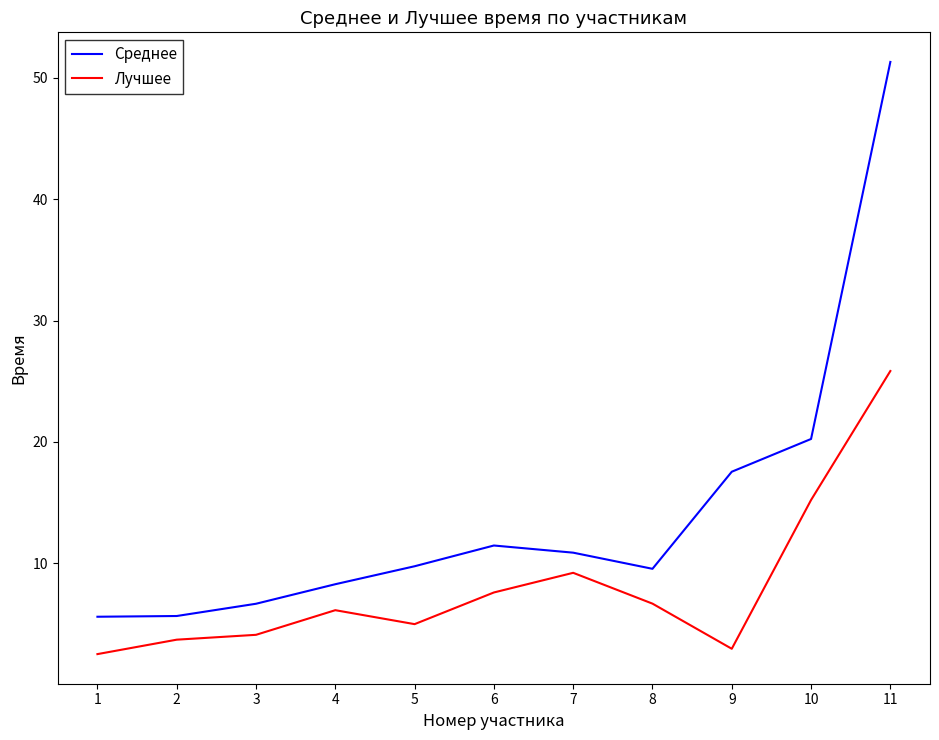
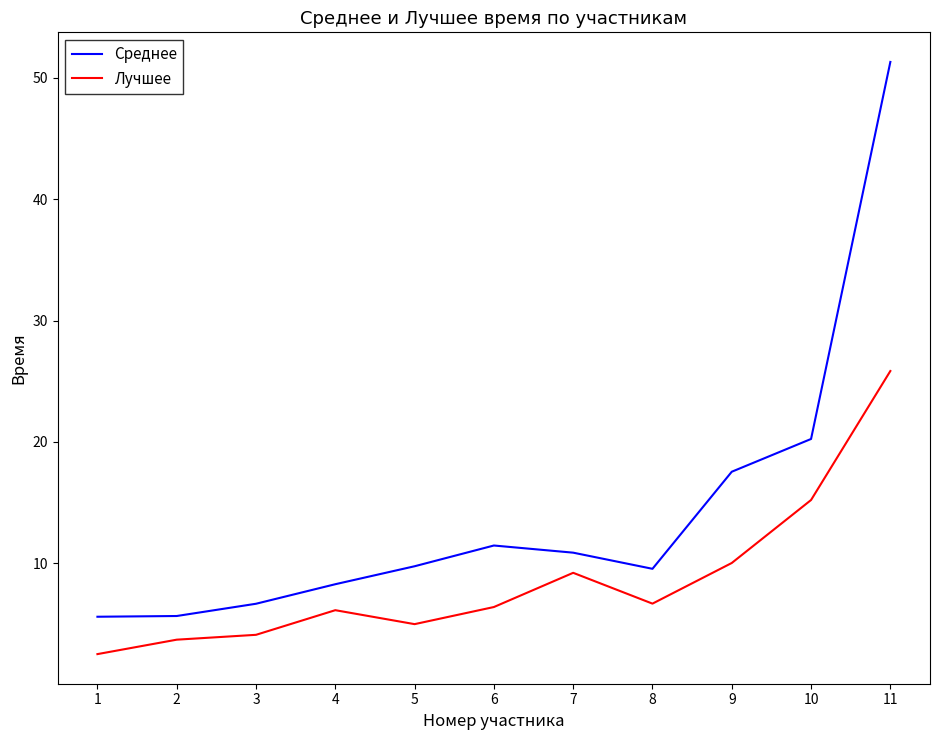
Лучшее, 6: 7.6 -> 6.4
Лучшее, 9: 3.0 -> 10.0
